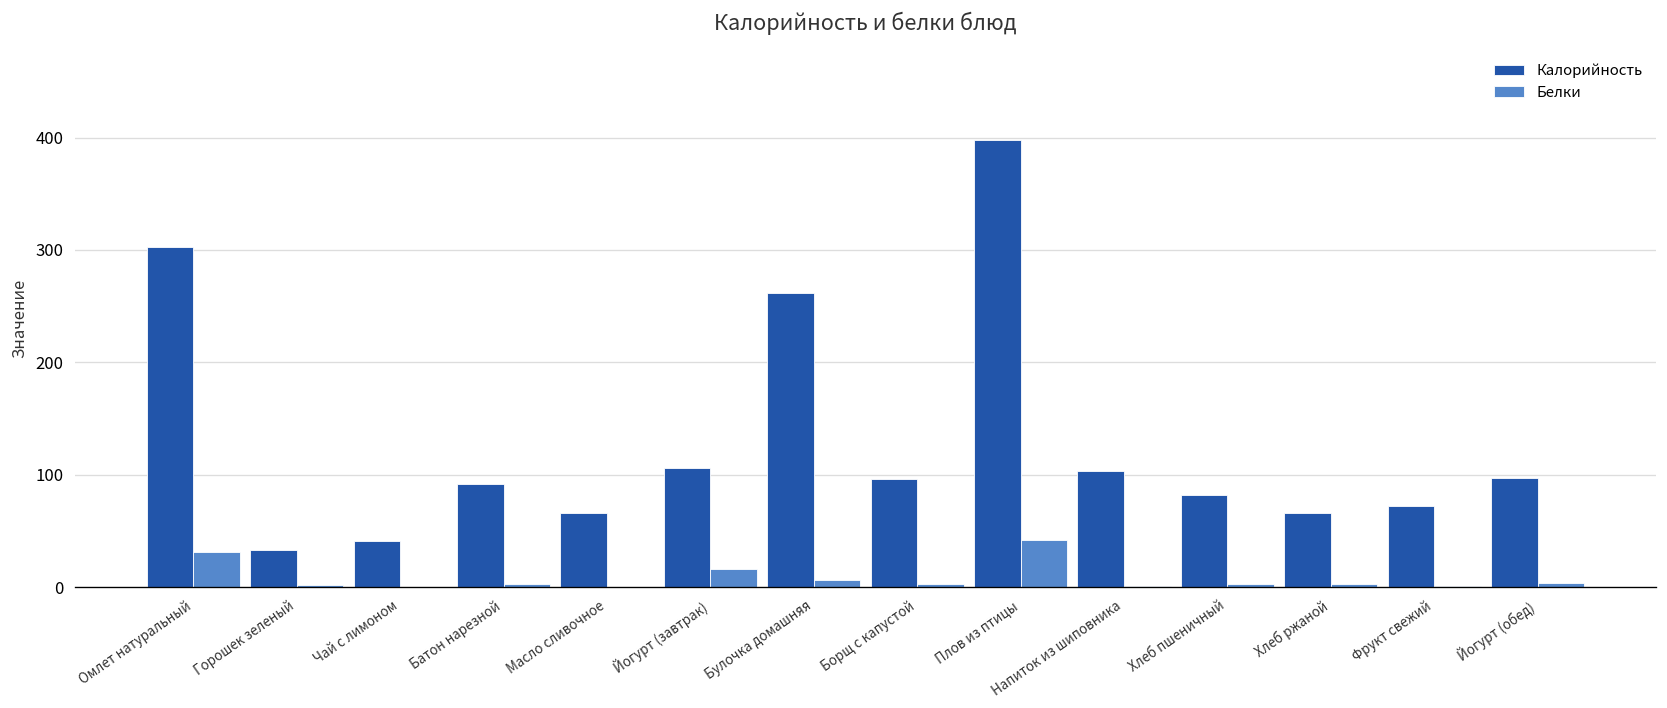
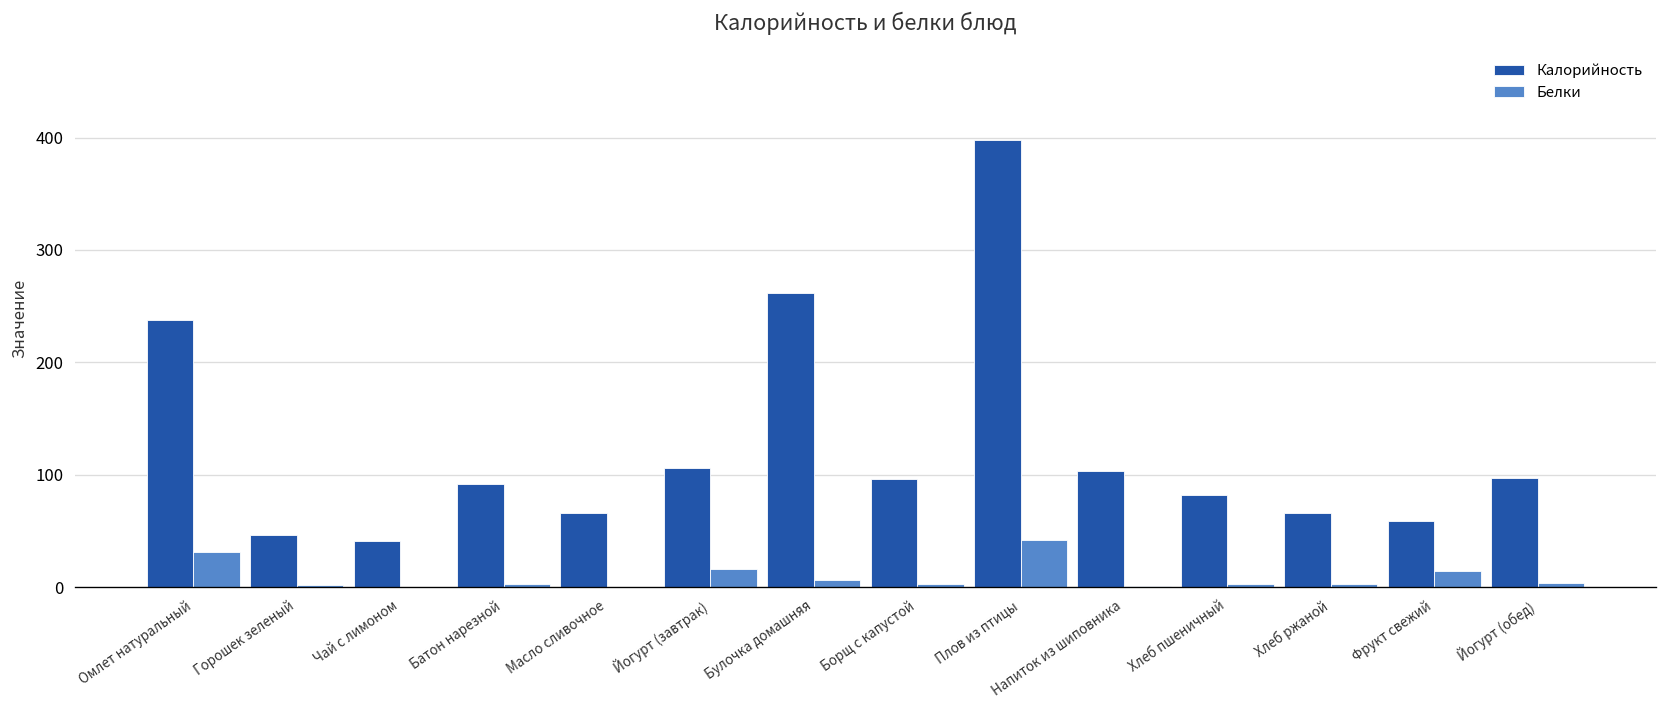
Калорийность, Омлет натуральный: 300 -> 240
Калорийность, Горошек зеленый: 30 -> 50
Калорийность, Фрукт свежий: 70 -> 60
Белки, Фрукт свежий: 0 -> 10
